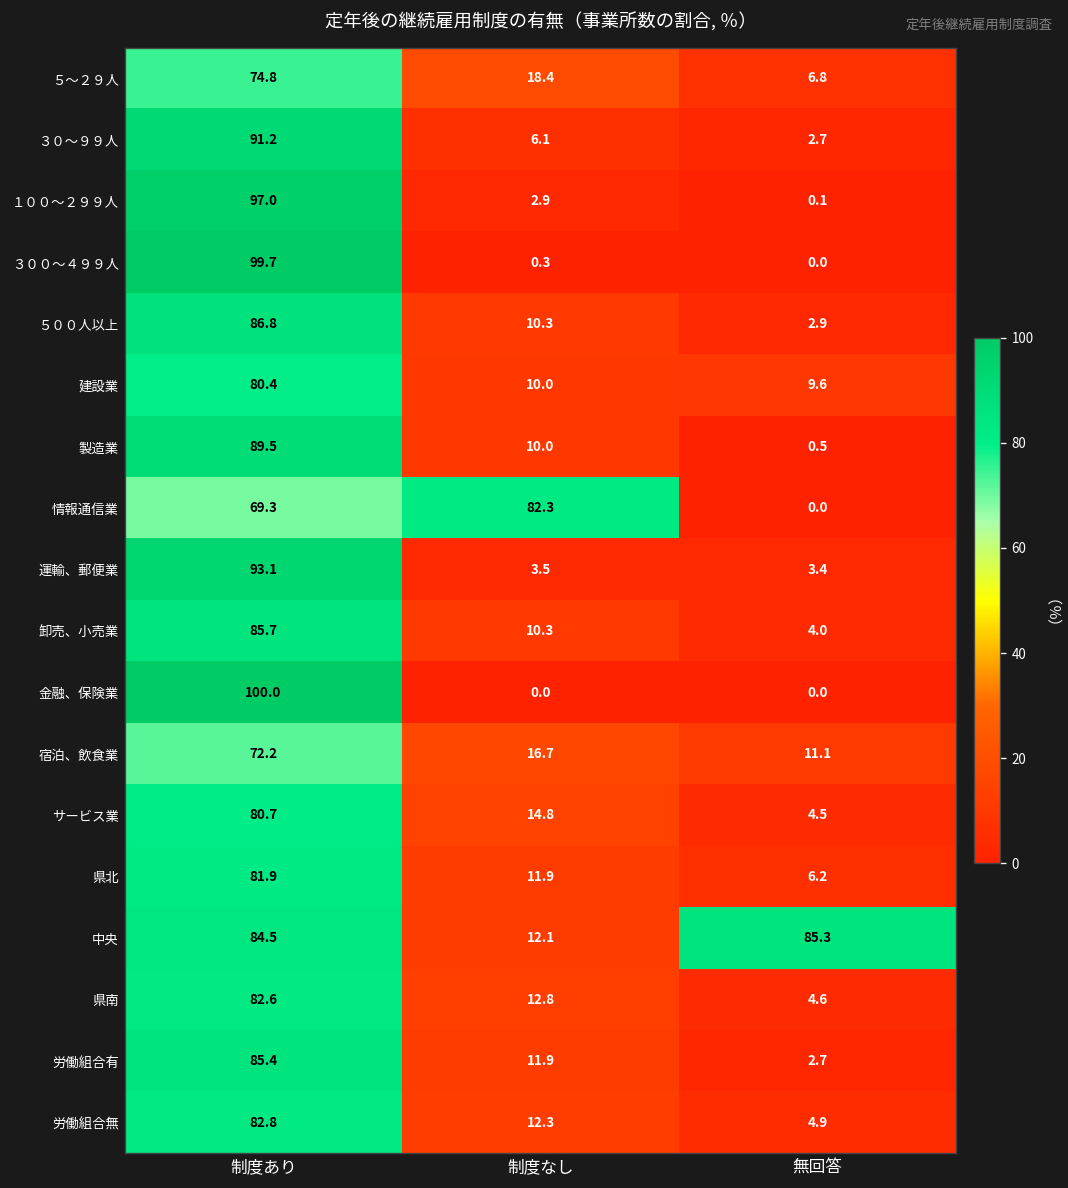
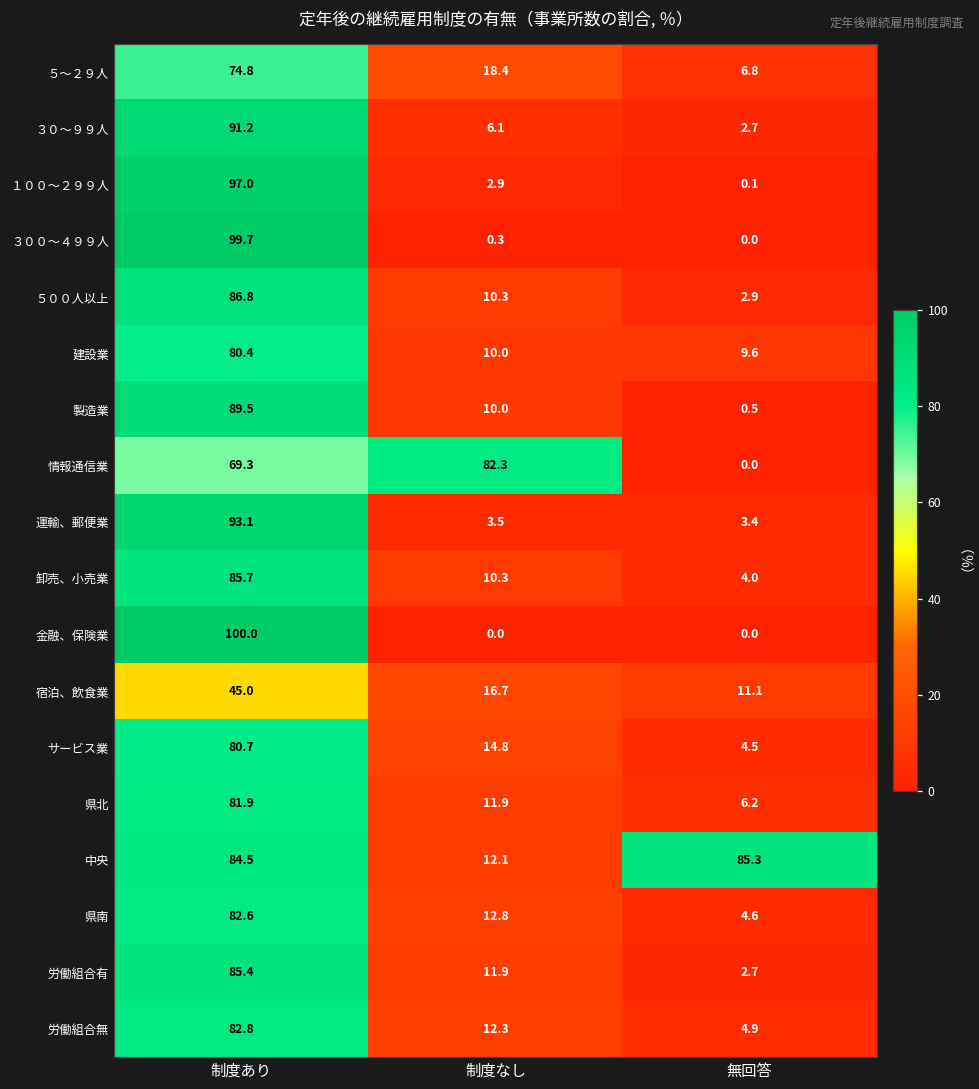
宿泊、飲食業, 制度あり: 72.2 -> 45.0
